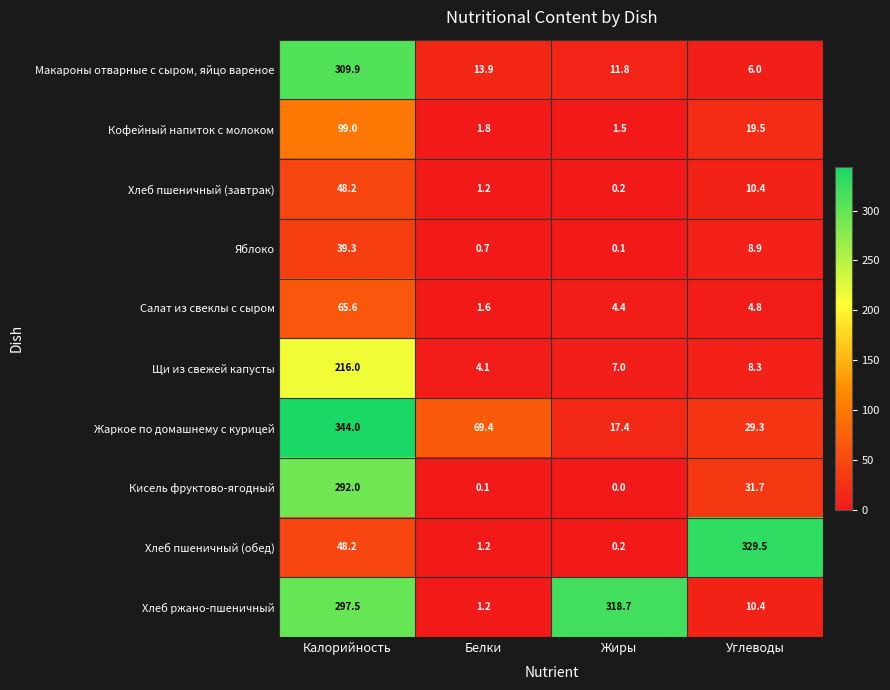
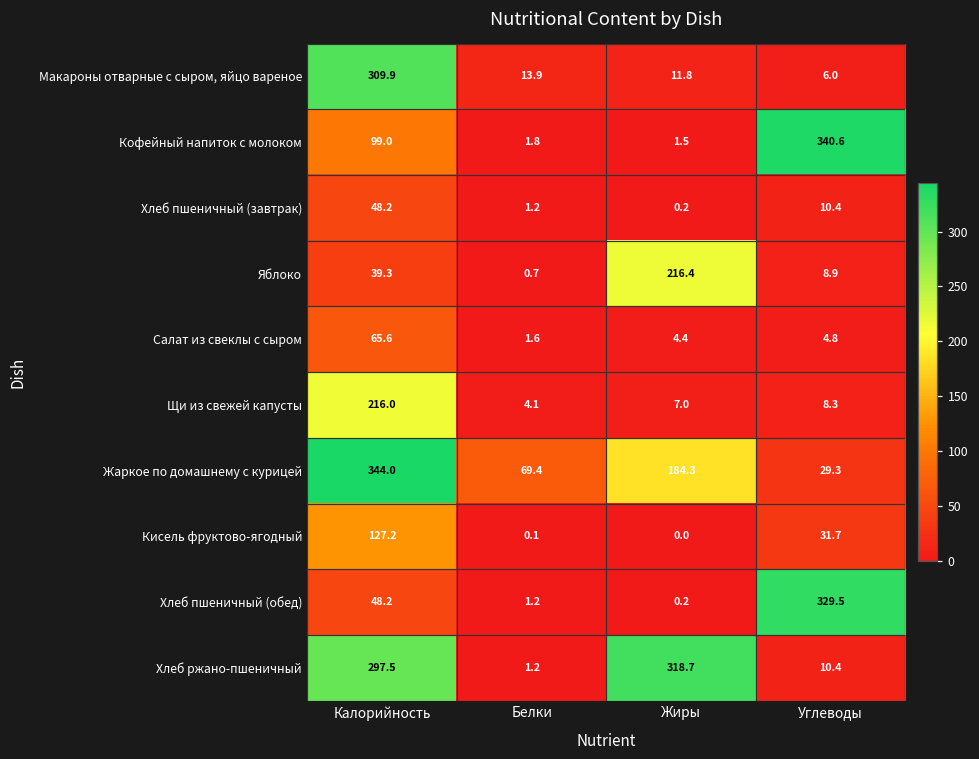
Кофейный напиток с молоком, Углеводы: 19.5 -> 340.6
Яблоко, Жиры: 0.1 -> 216.4
Жаркое по домашнему с курицей, Жиры: 17.4 -> 184.3
Кисель фруктово-ягодный, Калорийность: 292.0 -> 127.2
